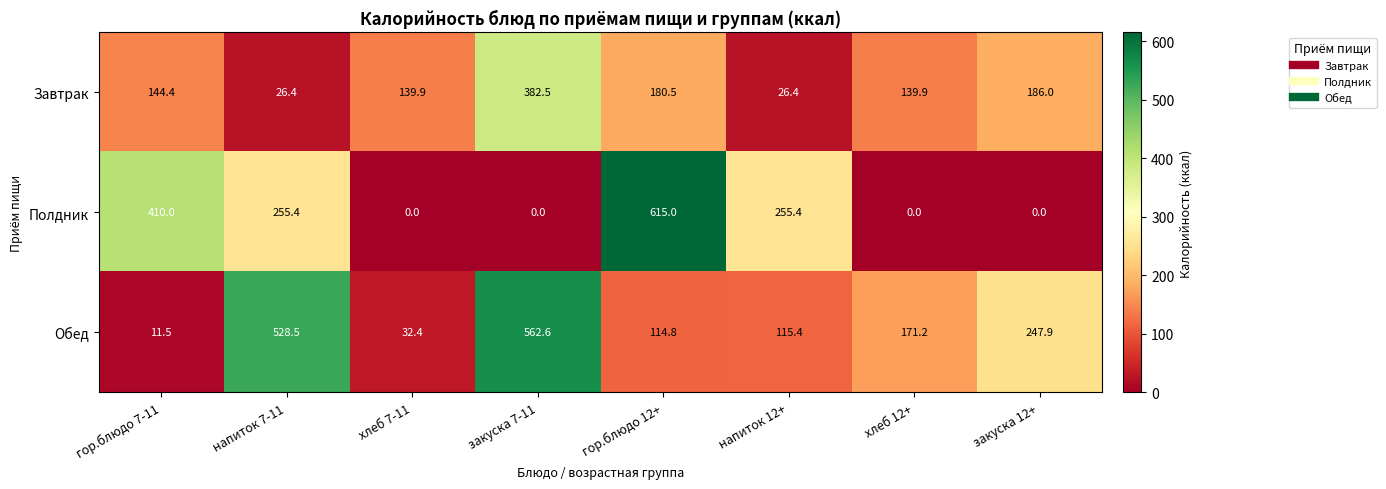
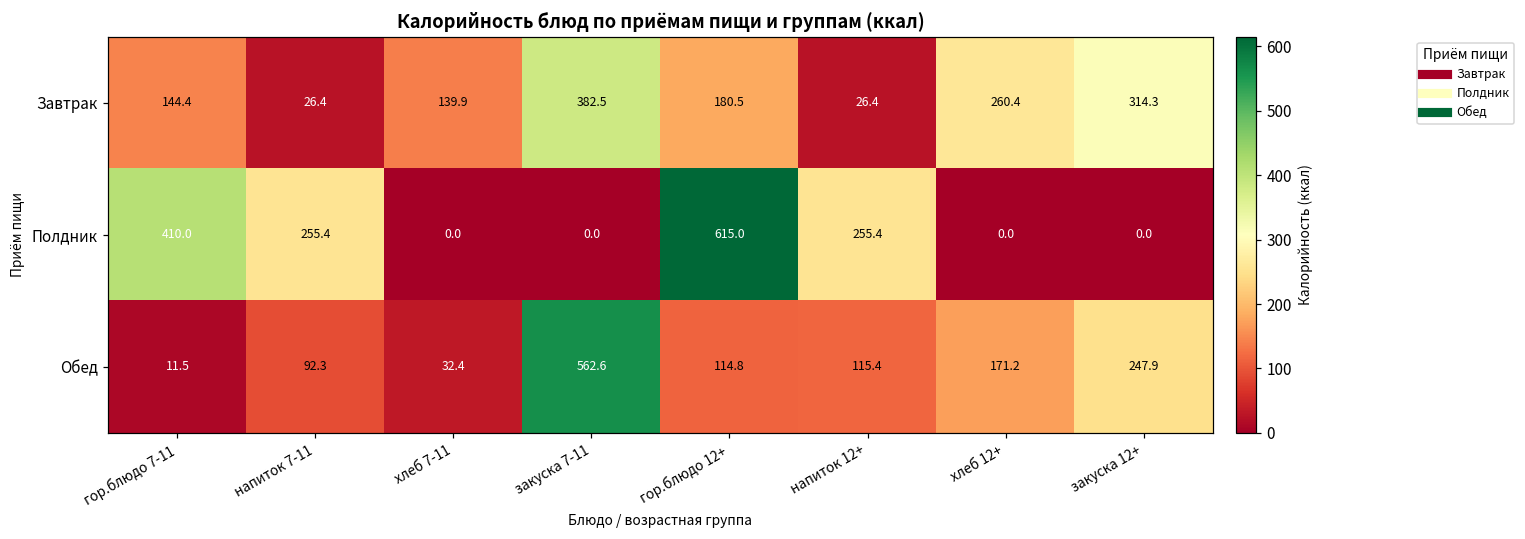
Завтрак, хлеб 12+: 139.9 -> 260.4
Завтрак, закуска 12+: 186.0 -> 314.3
Обед, напиток 7-11: 528.5 -> 92.3
